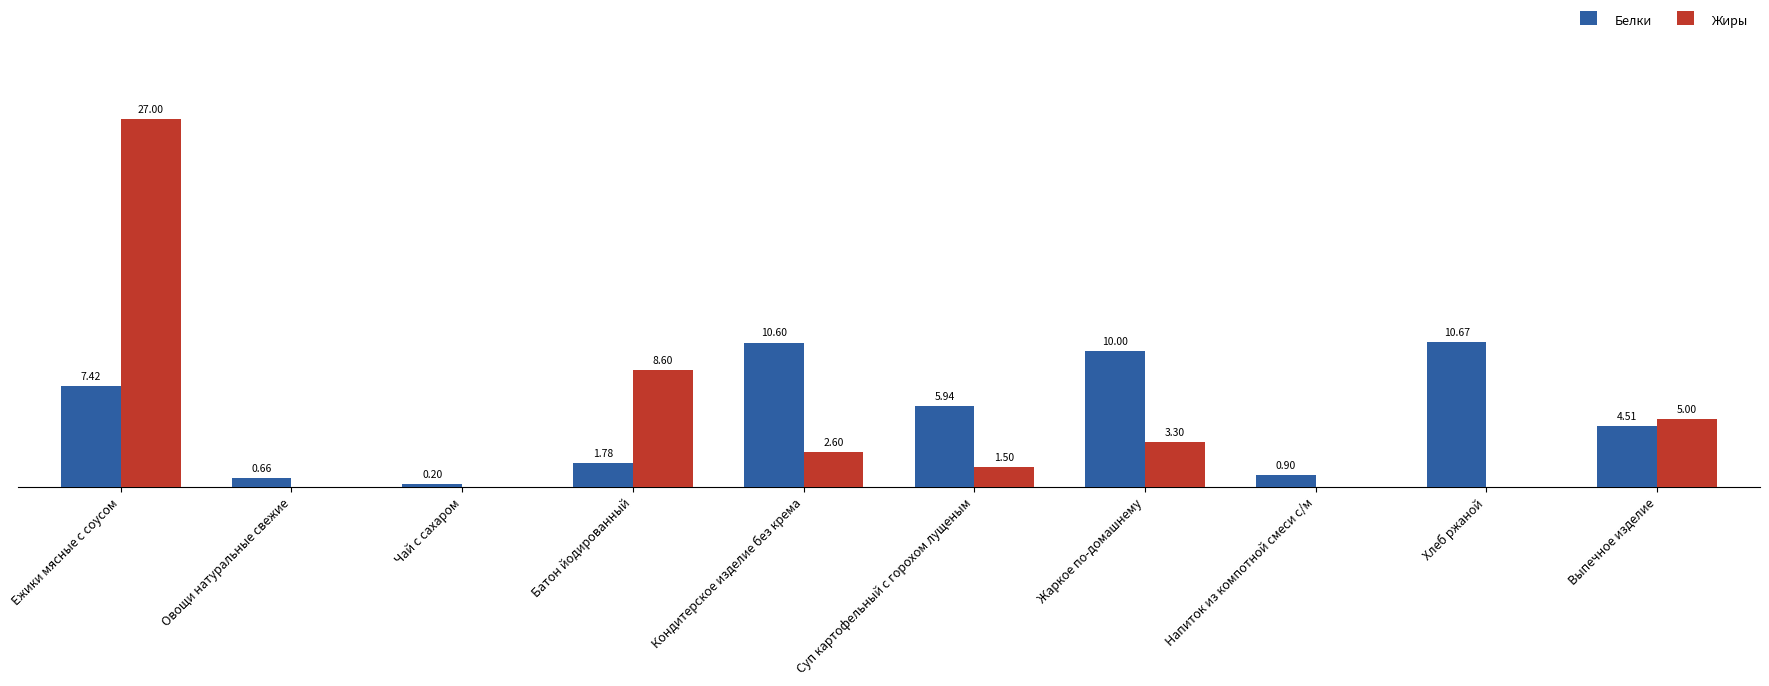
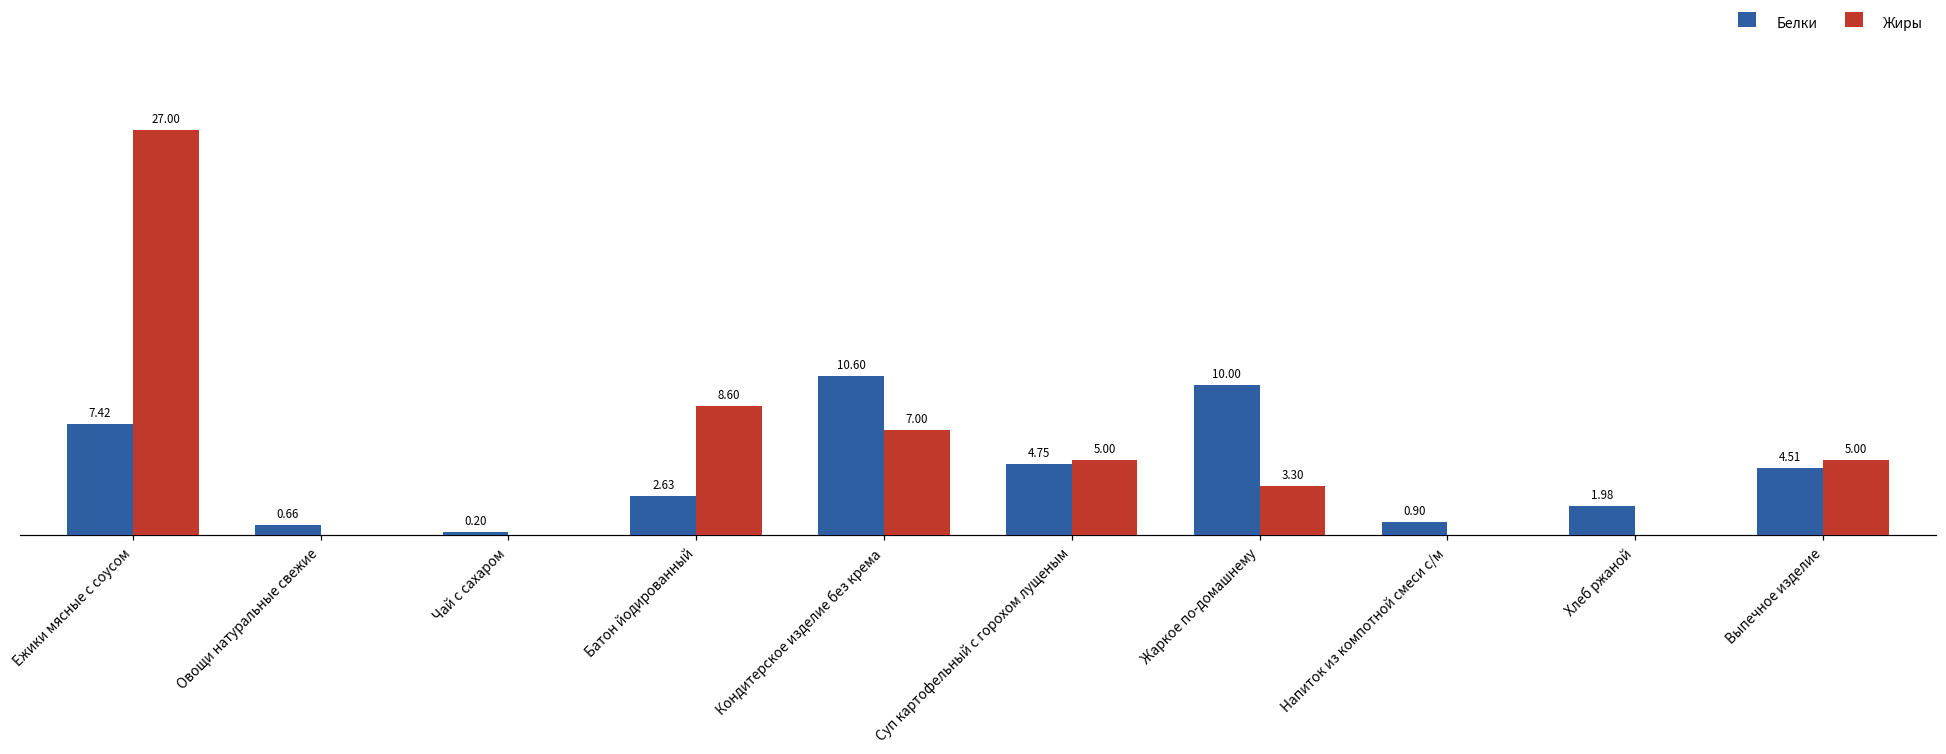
Белки, Батон йодированный: 1.78 -> 2.63
Жиры, Кондитерское изделие без крема: 2.60 -> 7.00
Белки, Суп картофельный с горохом лущеным: 5.94 -> 4.75
Жиры, Суп картофельный с горохом лущеным: 1.50 -> 5.00
Белки, Хлеб ржаной: 10.67 -> 1.98
